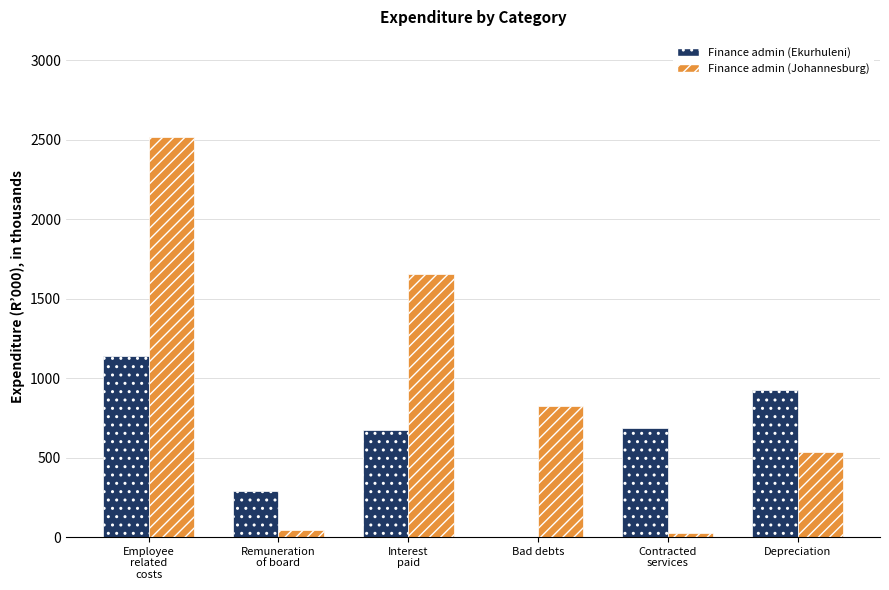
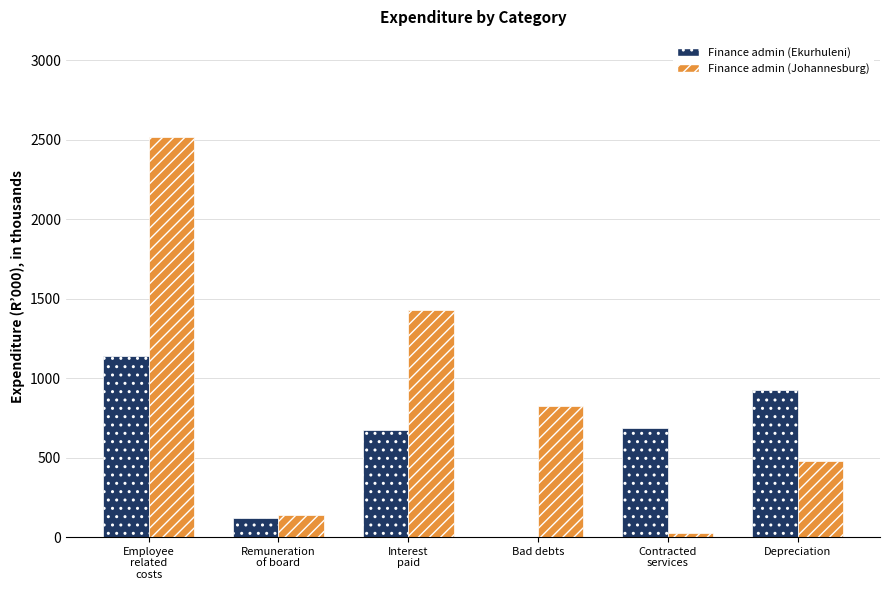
Finance admin (Ekurhuleni), Remuneration of board: 290 -> 120
Finance admin (Johannesburg), Remuneration of board: 40 -> 140
Finance admin (Johannesburg), Interest paid: 1660 -> 1430
Finance admin (Johannesburg), Depreciation: 530 -> 480
